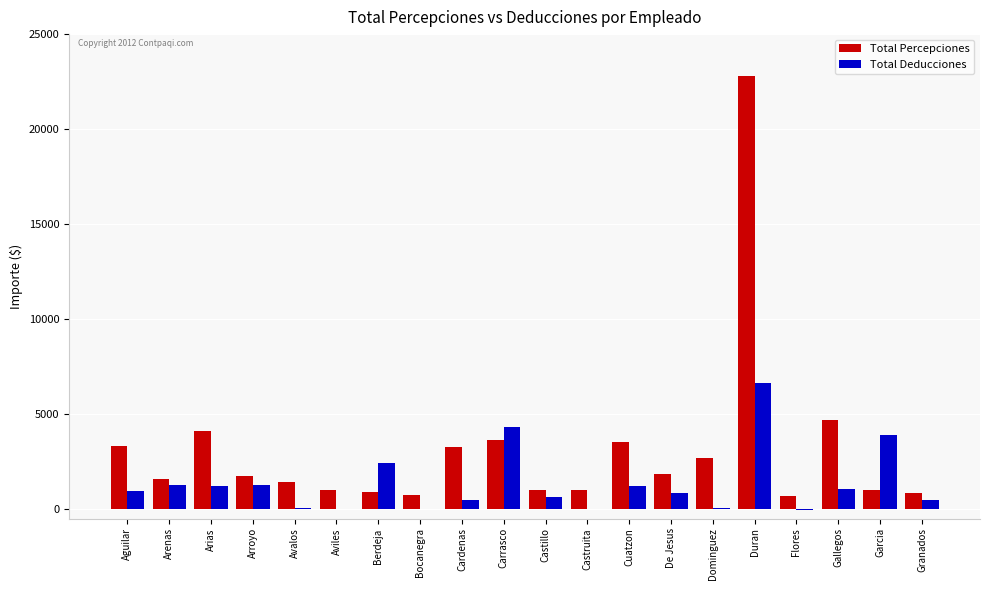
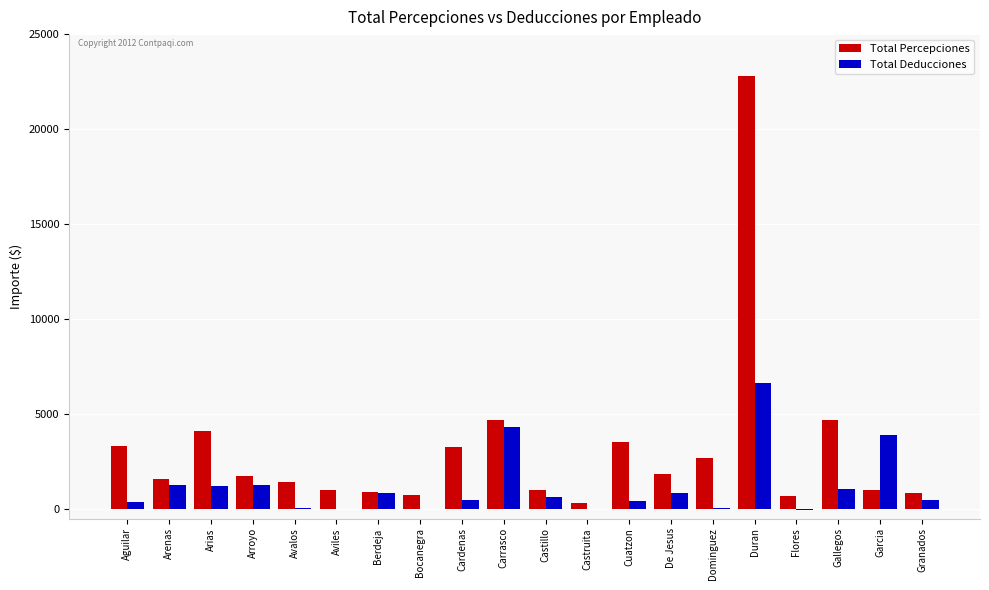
Total Deducciones, Aguilar: 900 -> 400
Total Deducciones, Berdeja: 2400 -> 800
Total Percepciones, Carrasco: 3600 -> 4700
Total Percepciones, Castruita: 1000 -> 300
Total Deducciones, Cuatzon: 1200 -> 400
